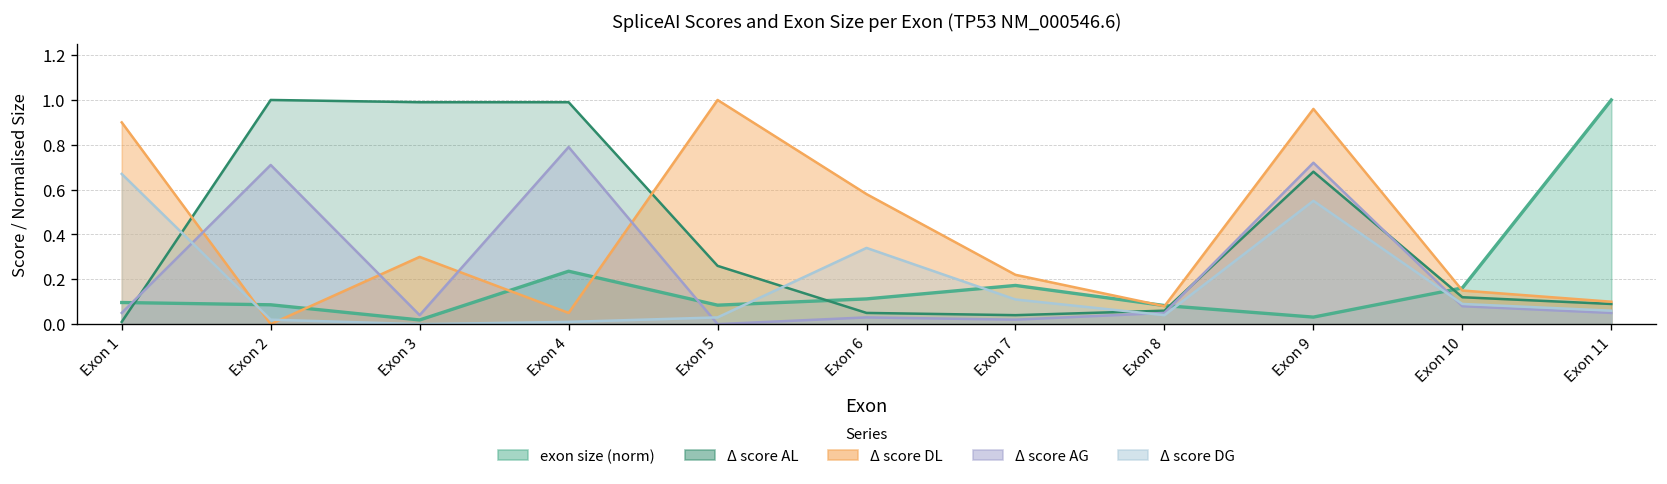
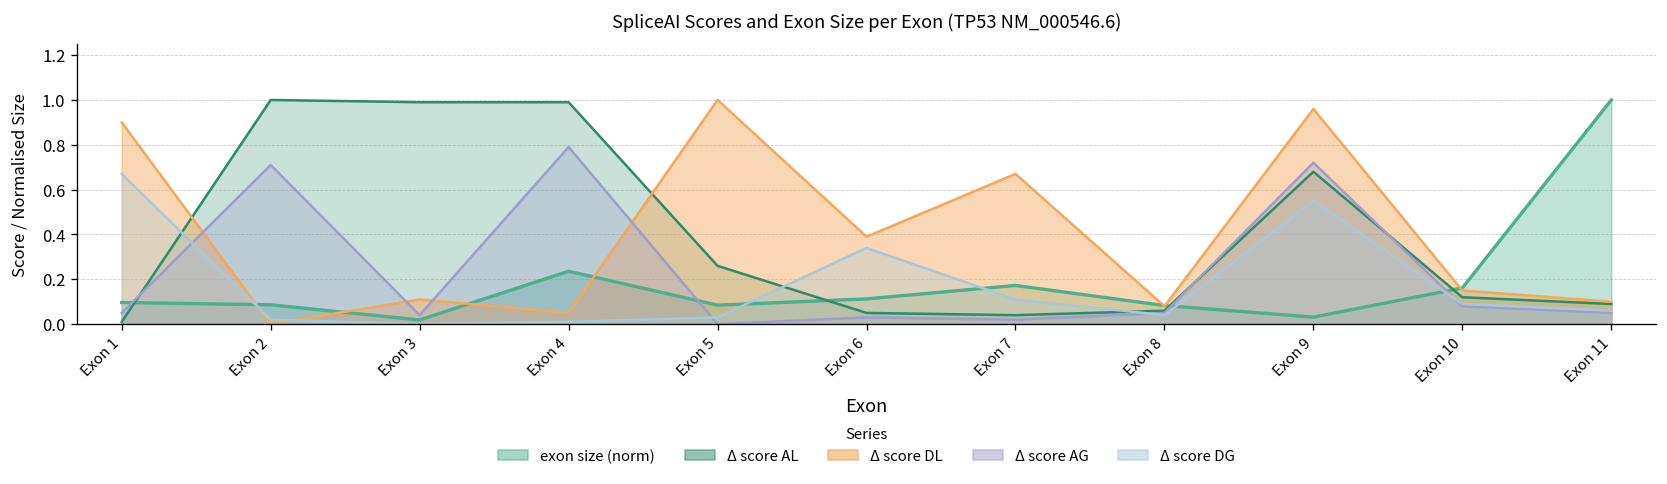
Δ score DL, Exon 3: 0.30 -> 0.11
Δ score DL, Exon 6: 0.58 -> 0.39
Δ score DL, Exon 7: 0.22 -> 0.67
